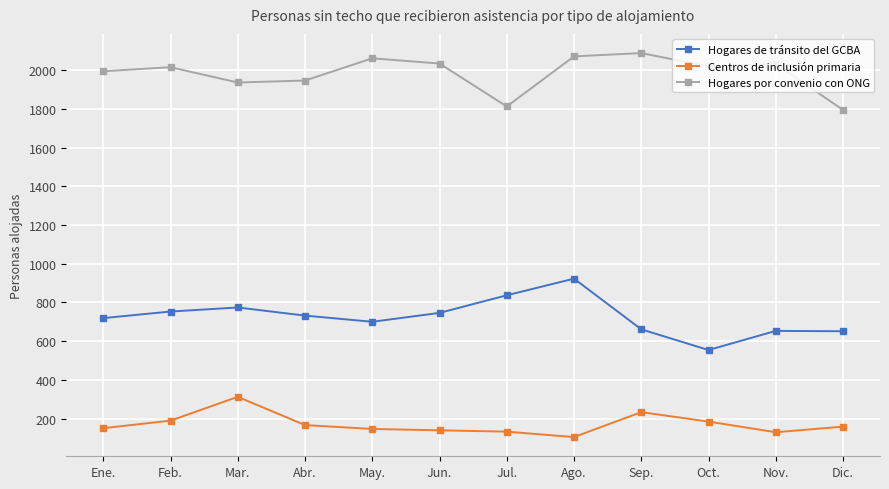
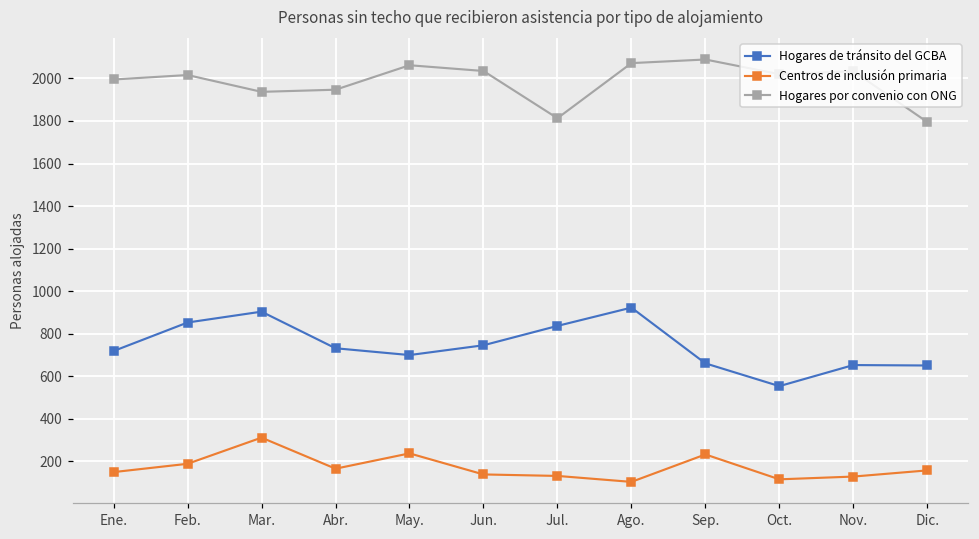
Hogares de tránsito del GCBA, Feb.: 750 -> 850
Hogares de tránsito del GCBA, Mar.: 770 -> 900
Centros de inclusión primaria, May.: 150 -> 240
Centros de inclusión primaria, Oct.: 180 -> 120
